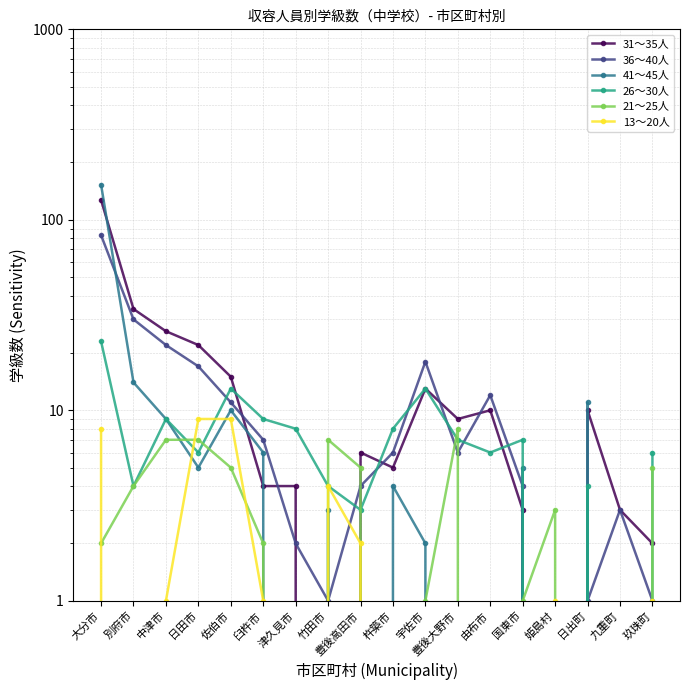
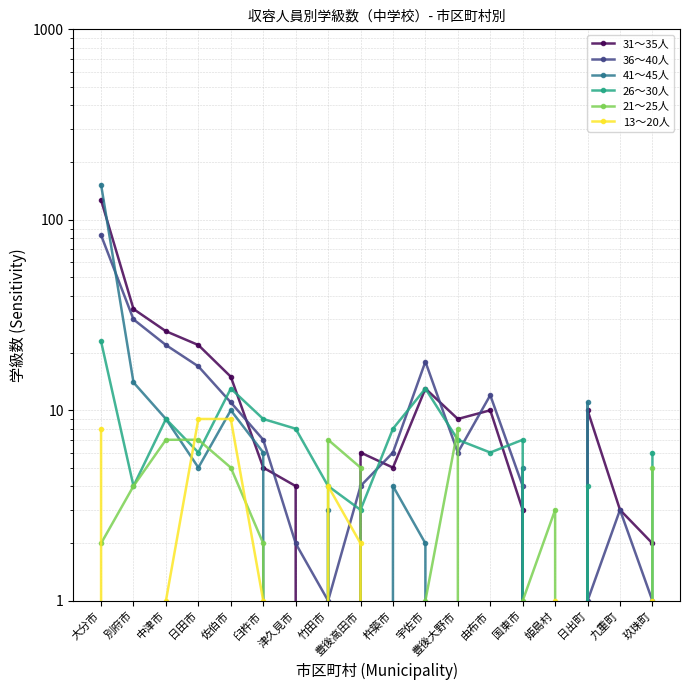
31～35人, 臼杵市: 4 -> 5
